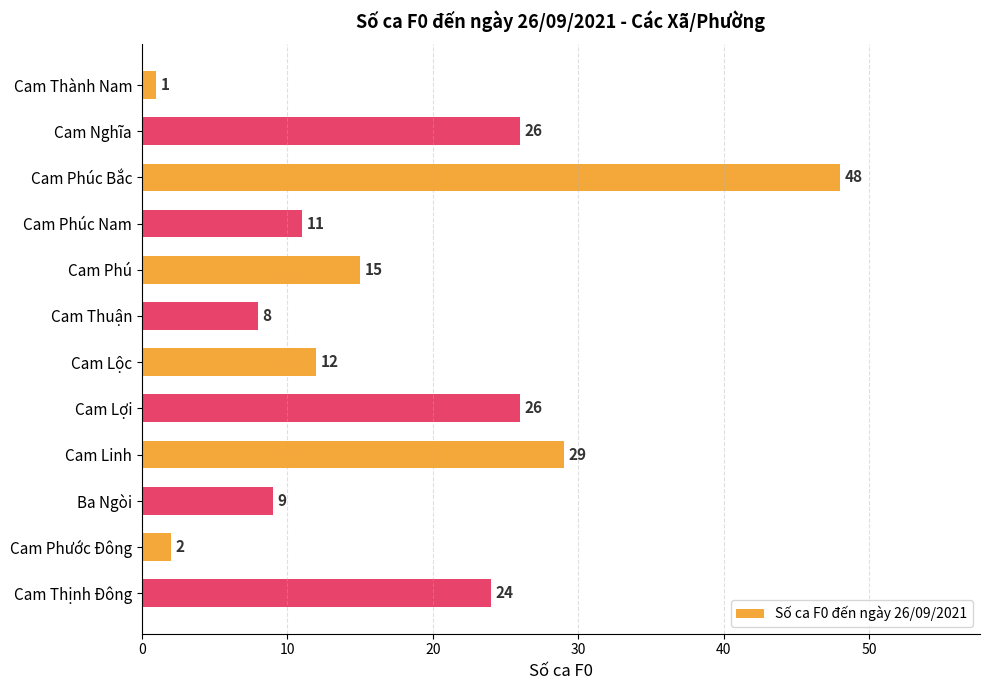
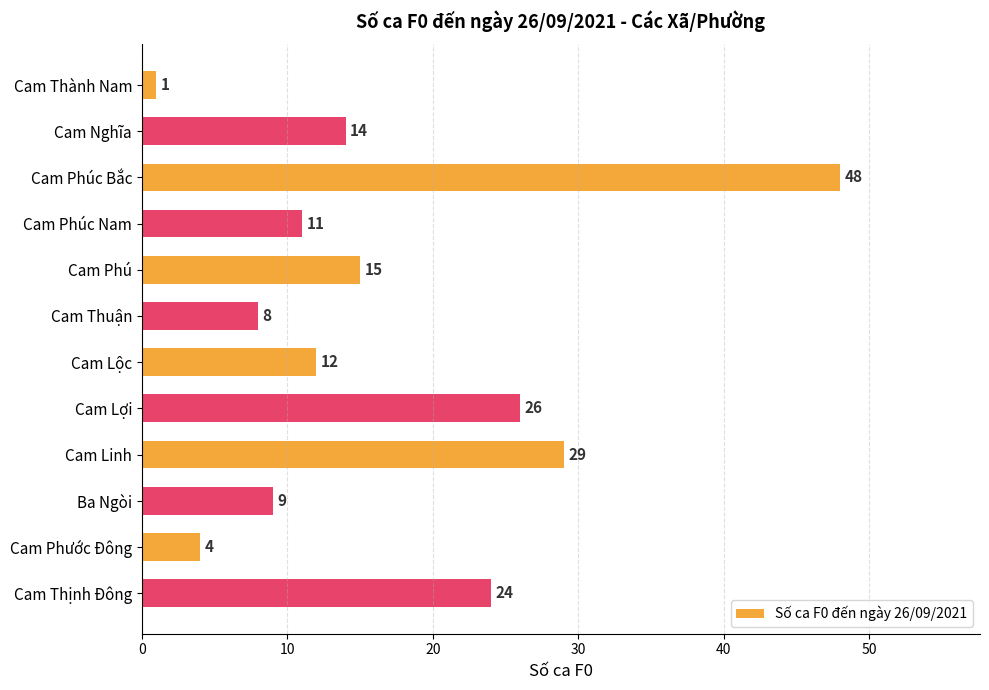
Cam Nghĩa: 26 -> 14
Cam Phước Đông: 2 -> 4
